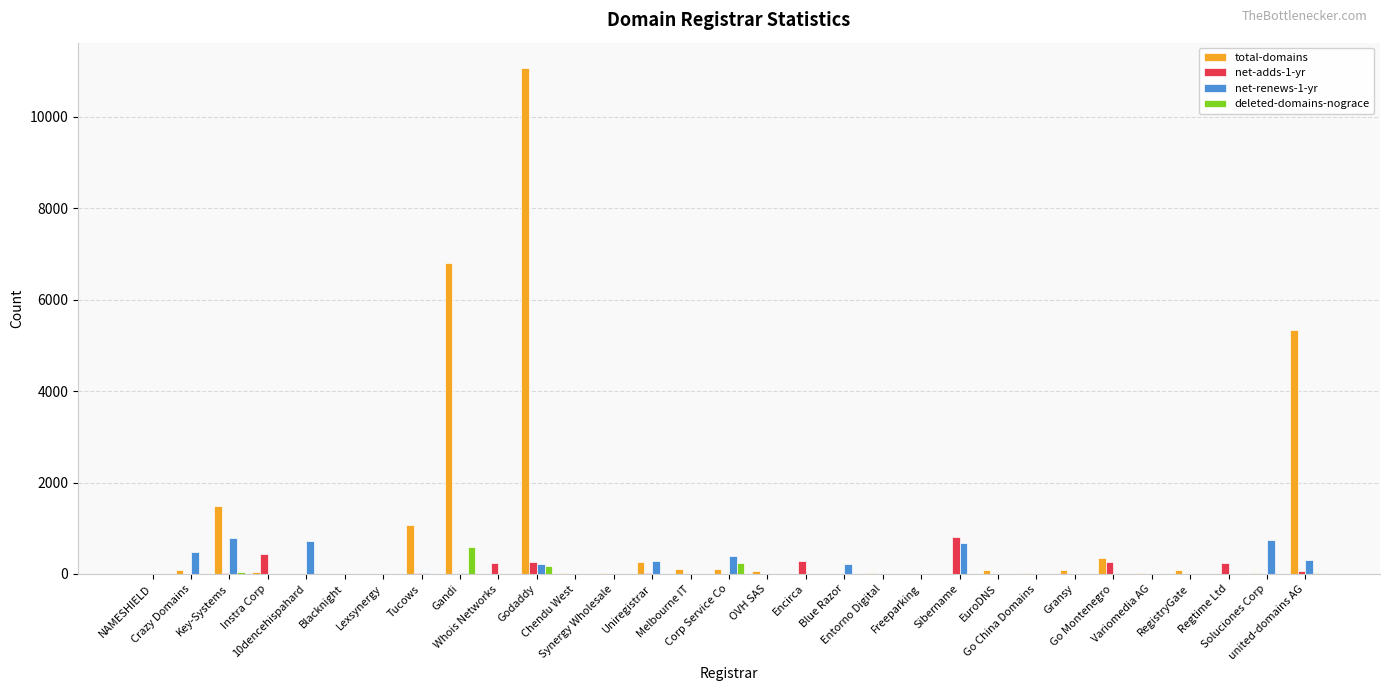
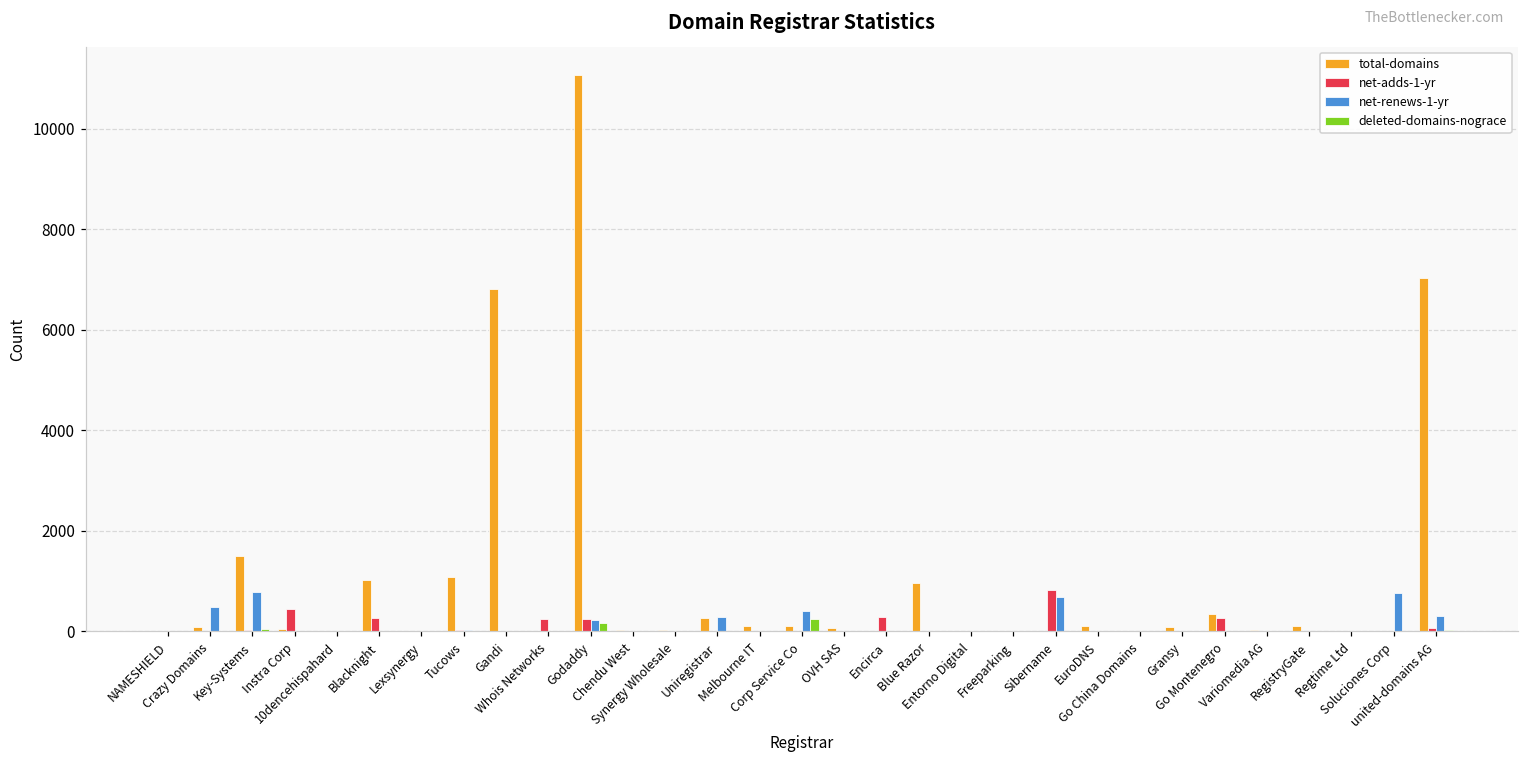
net-renews-1-yr, 10dencehispahard: 700 -> 0
total-domains, Blacknight: 0 -> 1000
net-adds-1-yr, Blacknight: 0 -> 300
deleted-domains-nograce, Gandi: 600 -> 0
total-domains, Blue Razor: 0 -> 1000
net-renews-1-yr, Blue Razor: 200 -> 0
net-adds-1-yr, Regtime Ltd: 300 -> 0
total-domains, united-domains AG: 5300 -> 7000
